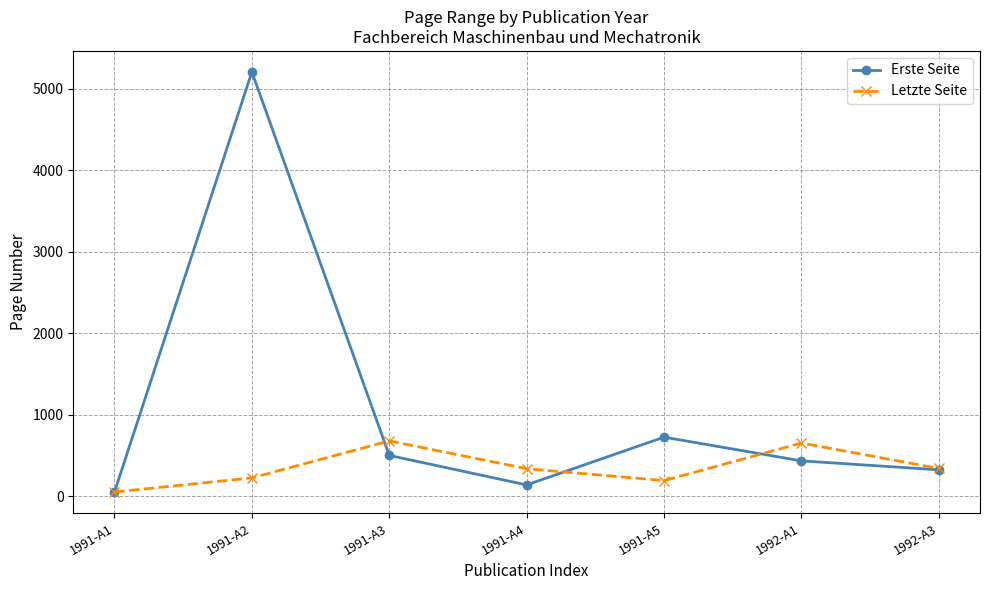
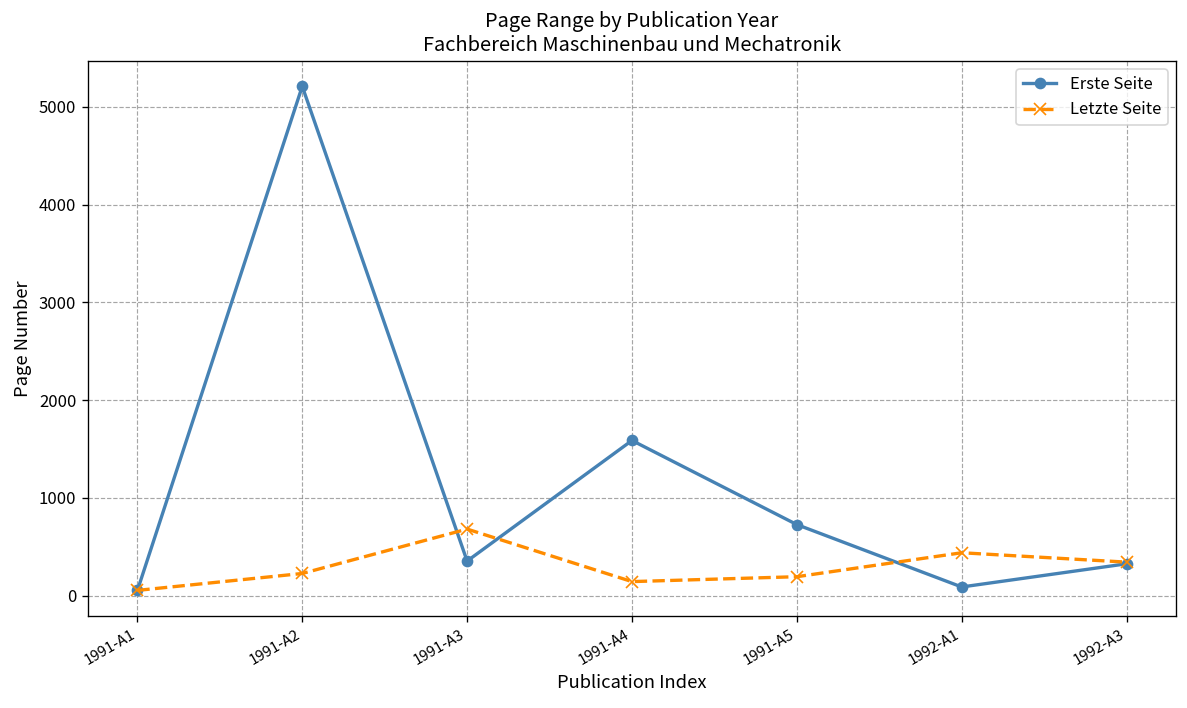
Erste Seite, 1991-A3: 500 -> 400
Erste Seite, 1991-A4: 100 -> 1600
Letzte Seite, 1991-A4: 300 -> 100
Erste Seite, 1992-A1: 400 -> 100
Letzte Seite, 1992-A1: 700 -> 400
